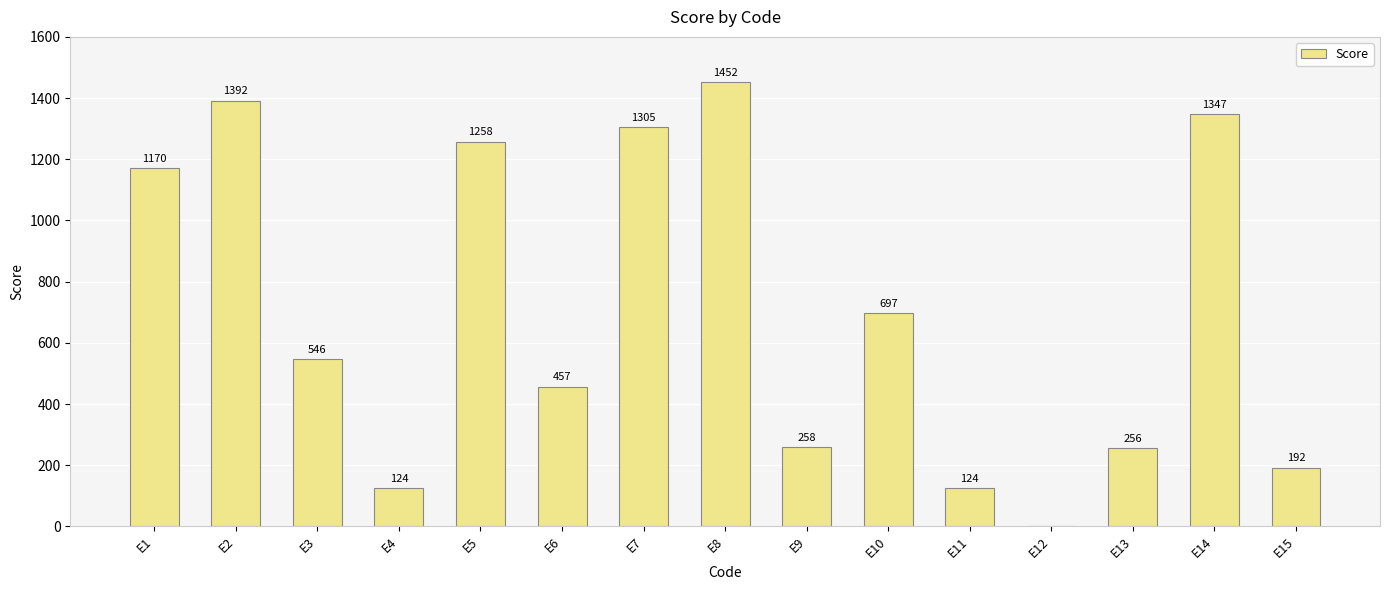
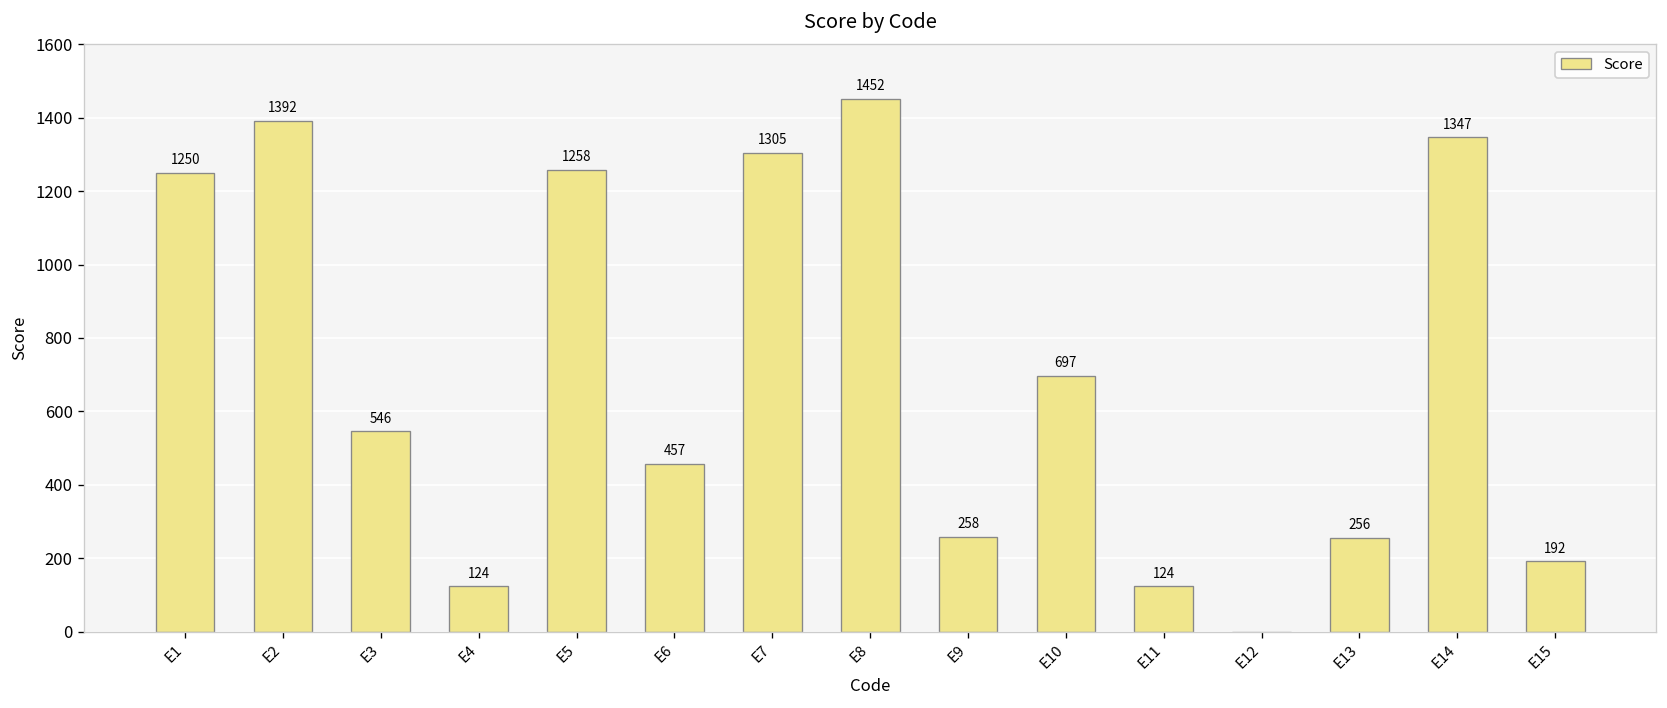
E1: 1170 -> 1250
